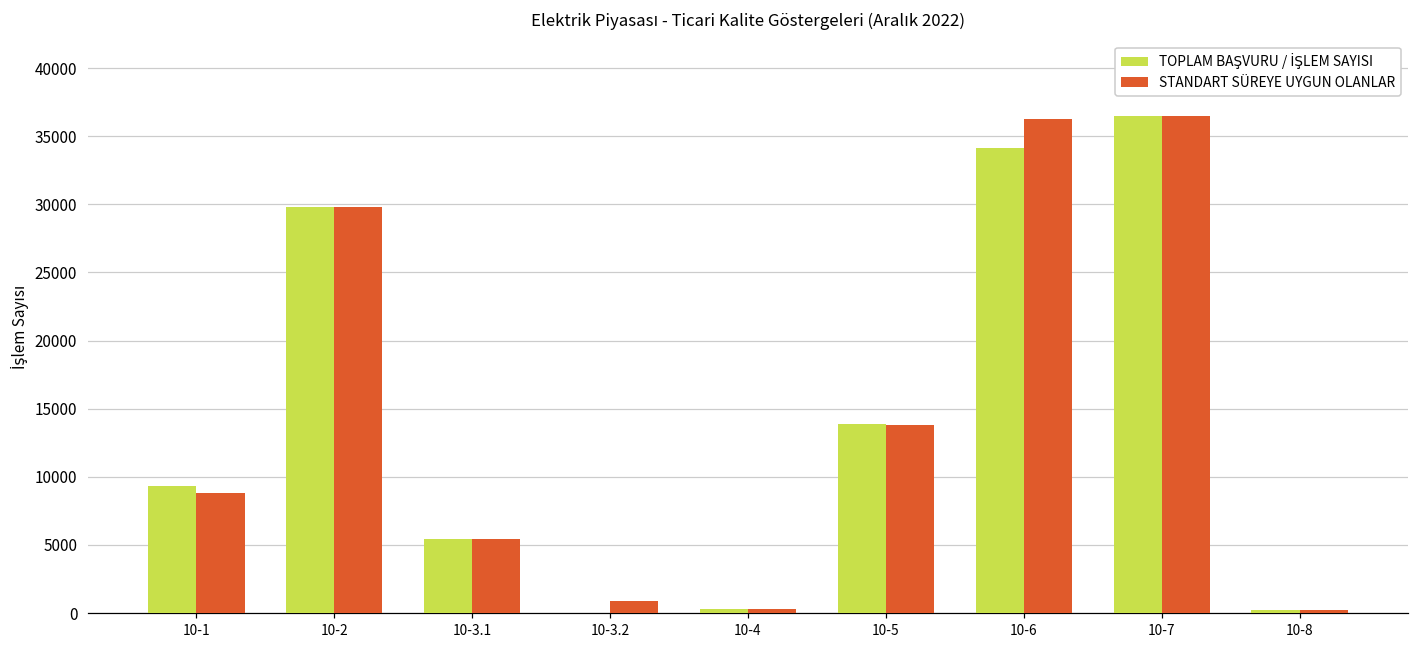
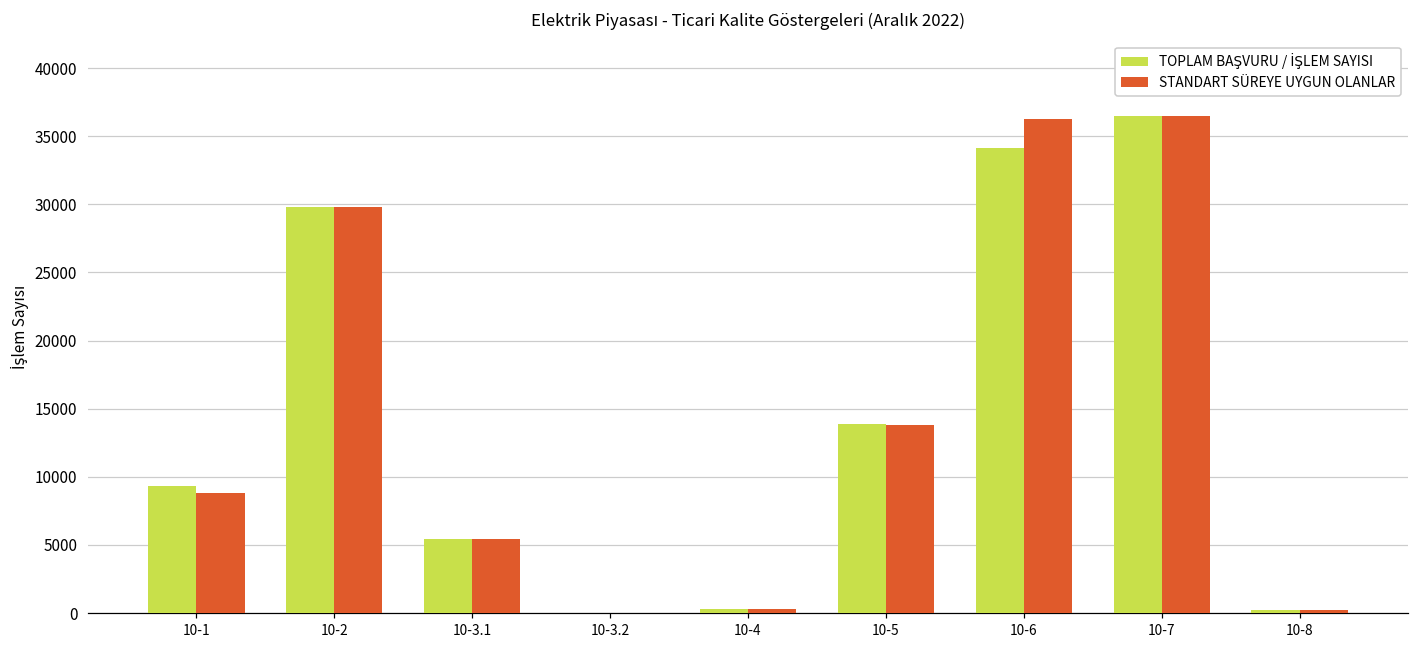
STANDART SÜREYE UYGUN OLANLAR, 10-3.2: 900 -> 0
